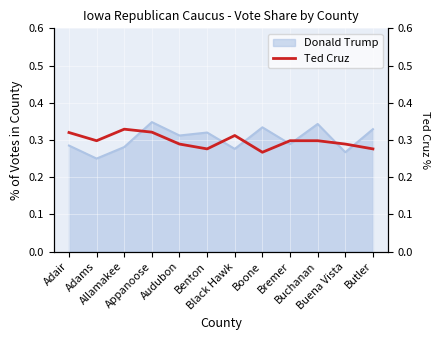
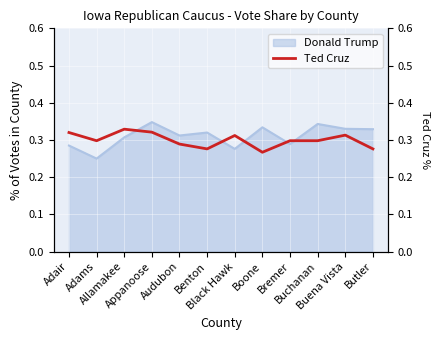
Donald Trump, Allamakee: 0.28 -> 0.31
Donald Trump, Buena Vista: 0.27 -> 0.33
Ted Cruz, Buena Vista: 0.29 -> 0.31
